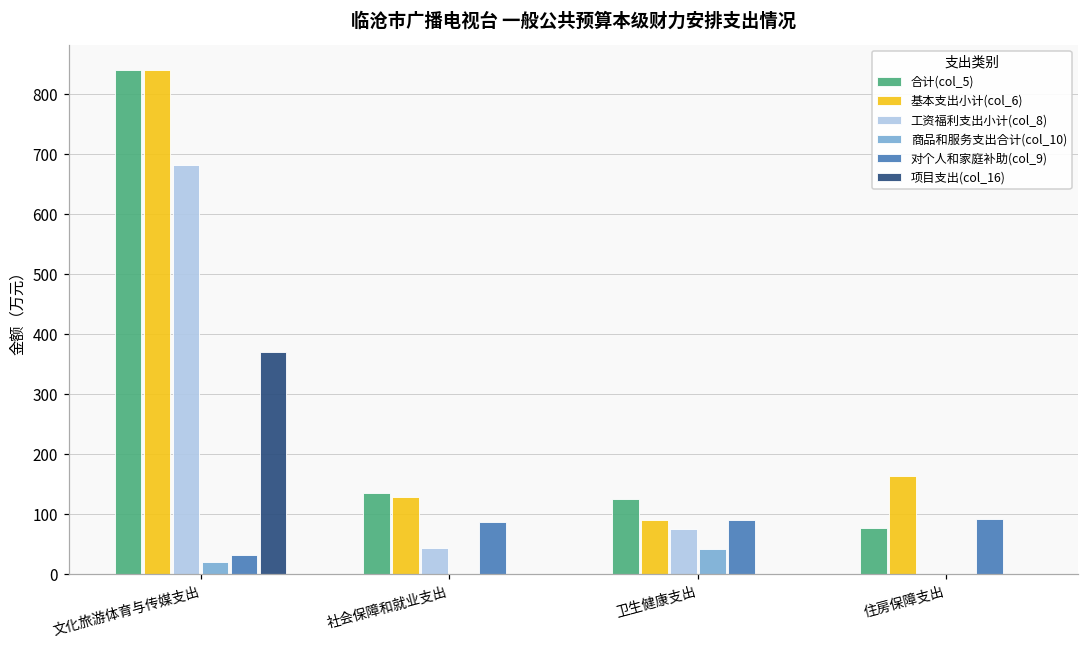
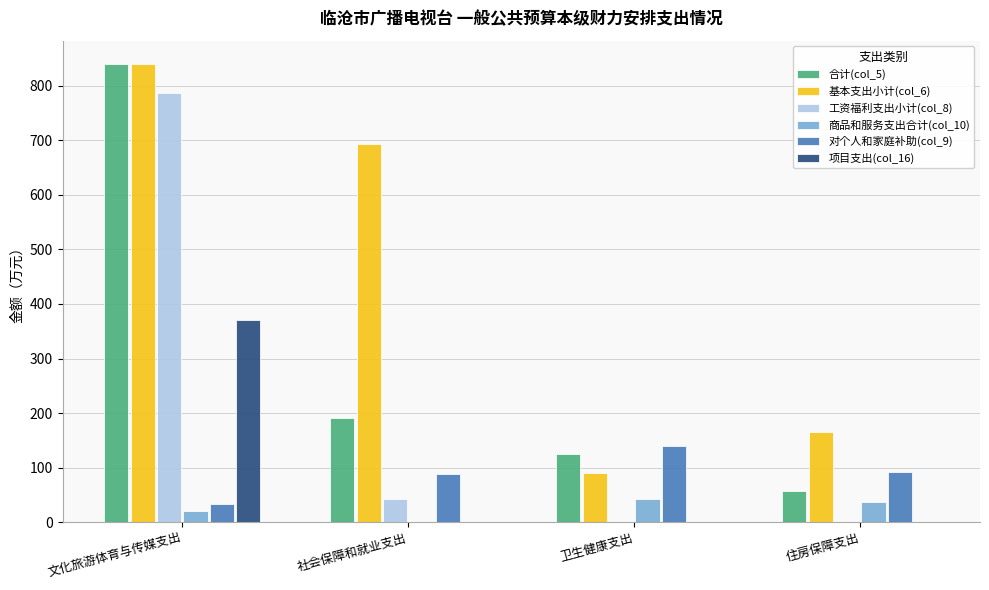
工资福利支出小计(col_8), 文化旅游体育与传媒支出: 680 -> 790
合计(col_5), 社会保障和就业支出: 140 -> 190
基本支出小计(col_6), 社会保障和就业支出: 130 -> 690
工资福利支出小计(col_8), 卫生健康支出: 70 -> 0
对个人和家庭补助(col_9), 卫生健康支出: 90 -> 140
合计(col_5), 住房保障支出: 80 -> 60
商品和服务支出合计(col_10), 住房保障支出: 0 -> 40
